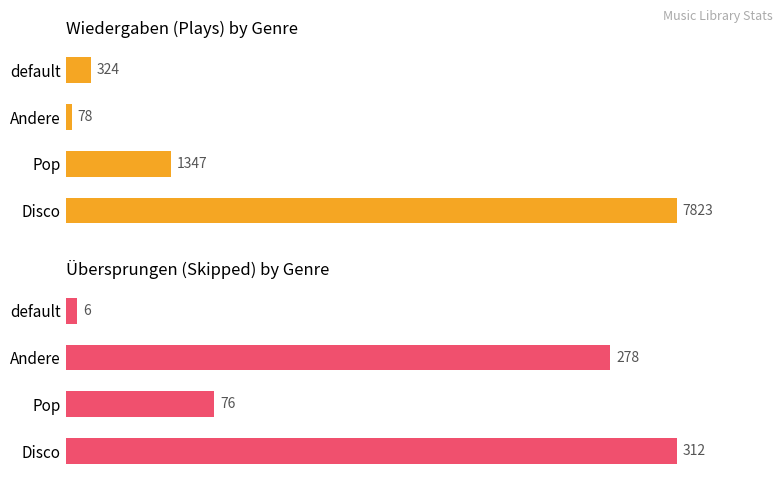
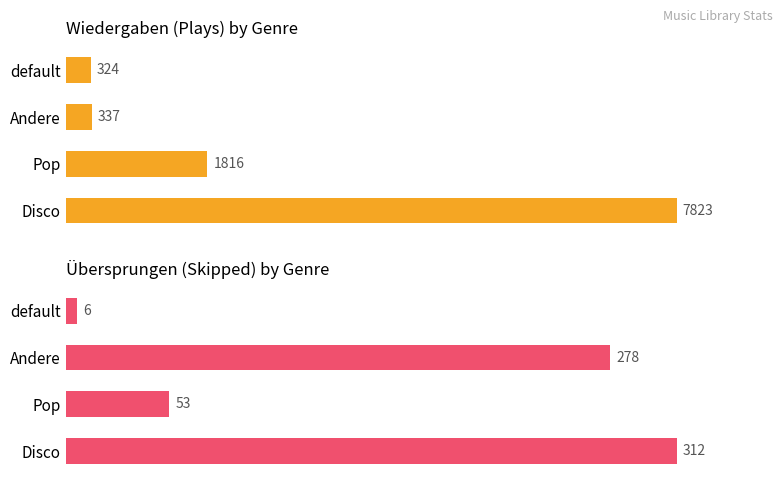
Wiedergaben (Plays) by Genre, Andere: 78 -> 337
Wiedergaben (Plays) by Genre, Pop: 1347 -> 1816
Übersprungen (Skipped) by Genre, Pop: 76 -> 53
